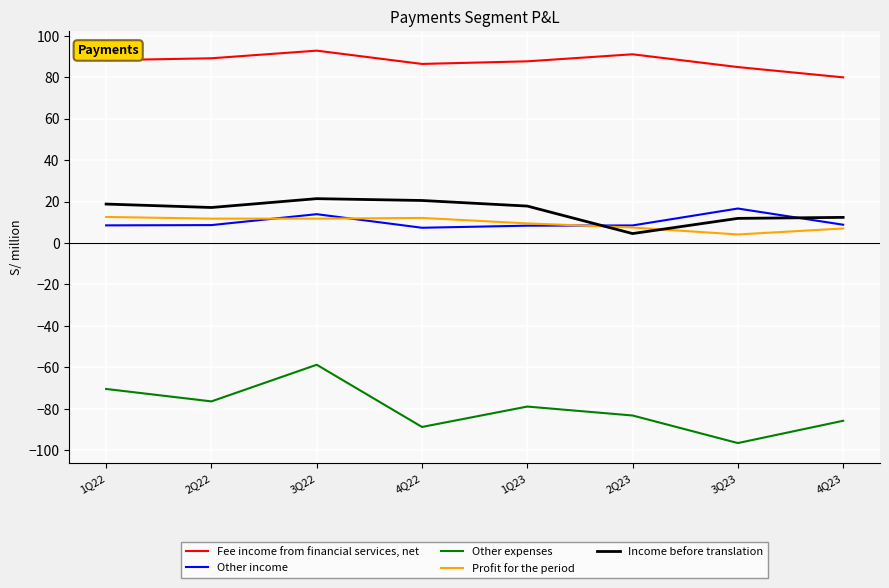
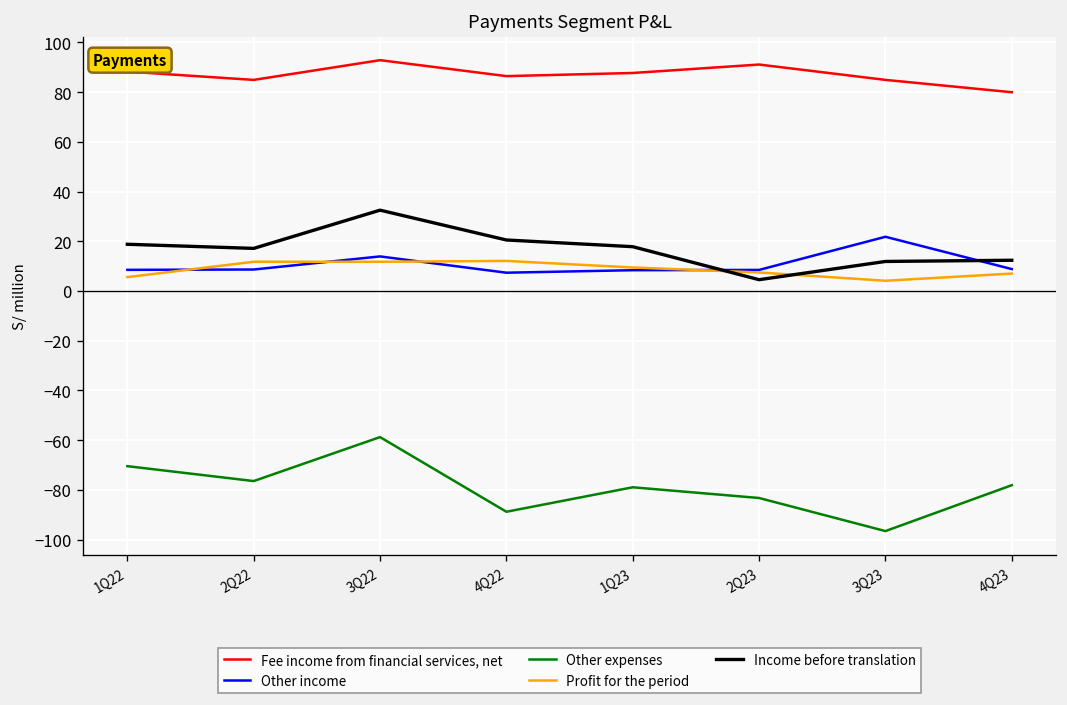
Profit for the period, 1Q22: 13 -> 6
Fee income from financial services, net, 2Q22: 89 -> 85
Income before translation, 3Q22: 21 -> 32
Other income, 3Q23: 17 -> 22
Other expenses, 4Q23: -86 -> -78
